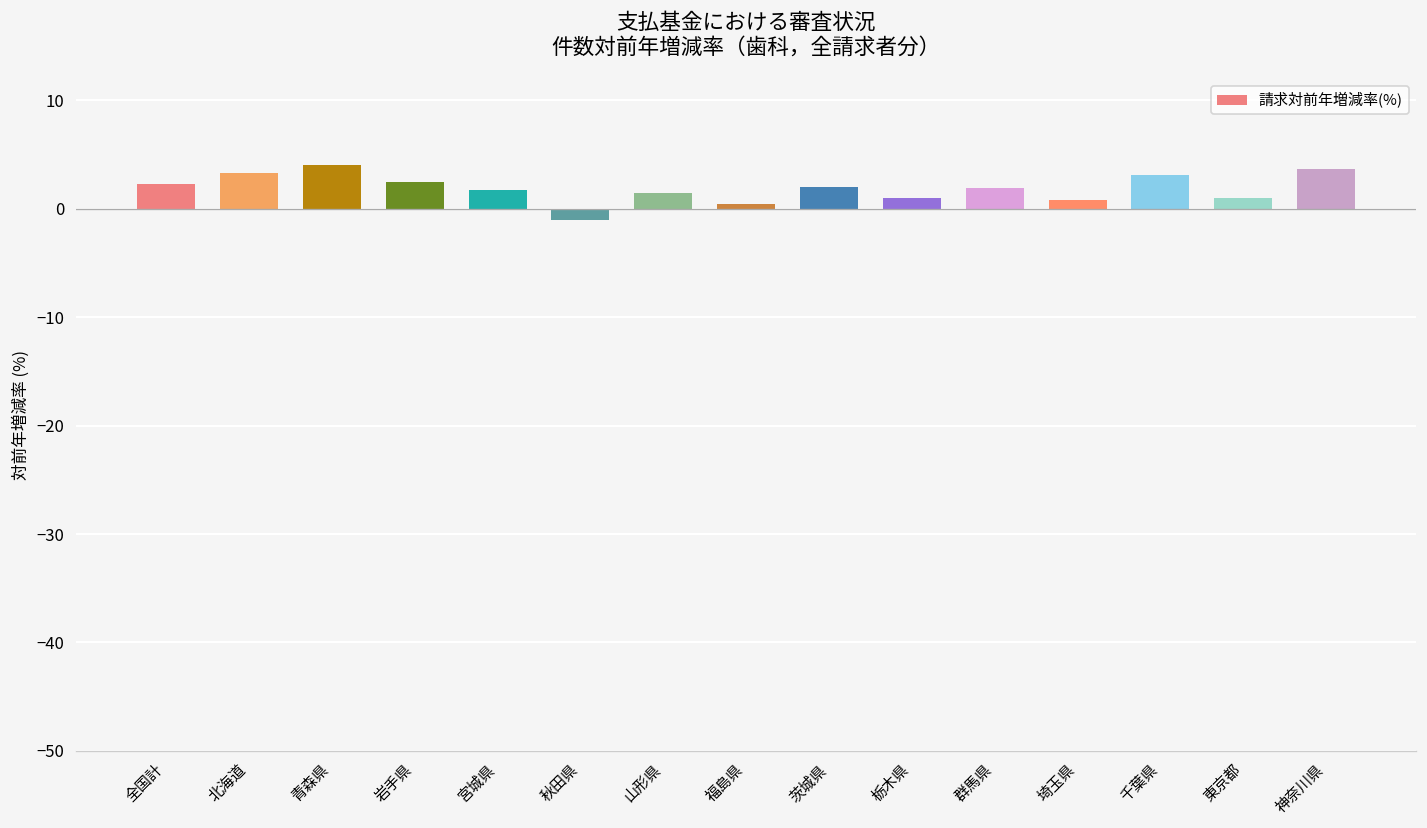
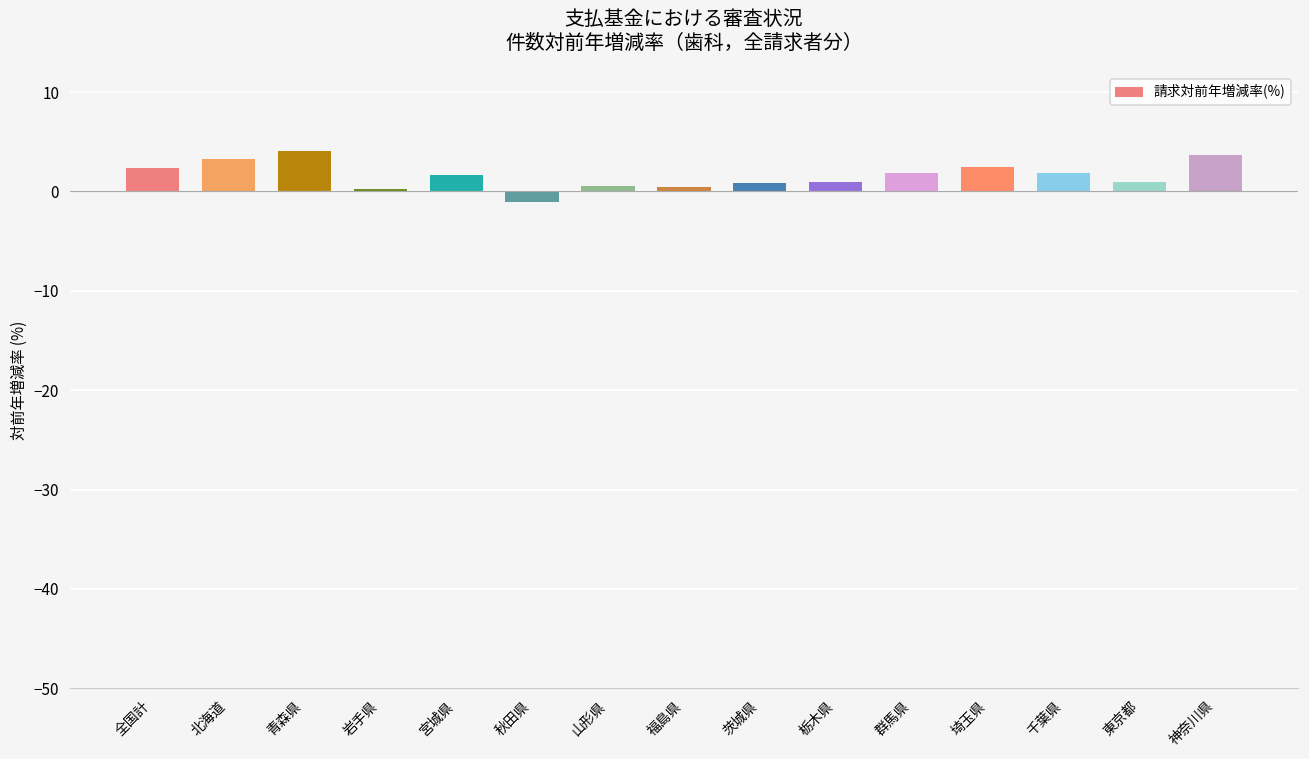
岩手県: 3 -> 0
山形県: 1.4 -> 0.5
茨城県: 2 -> 1
埼玉県: 1 -> 3
千葉県: 3 -> 2
